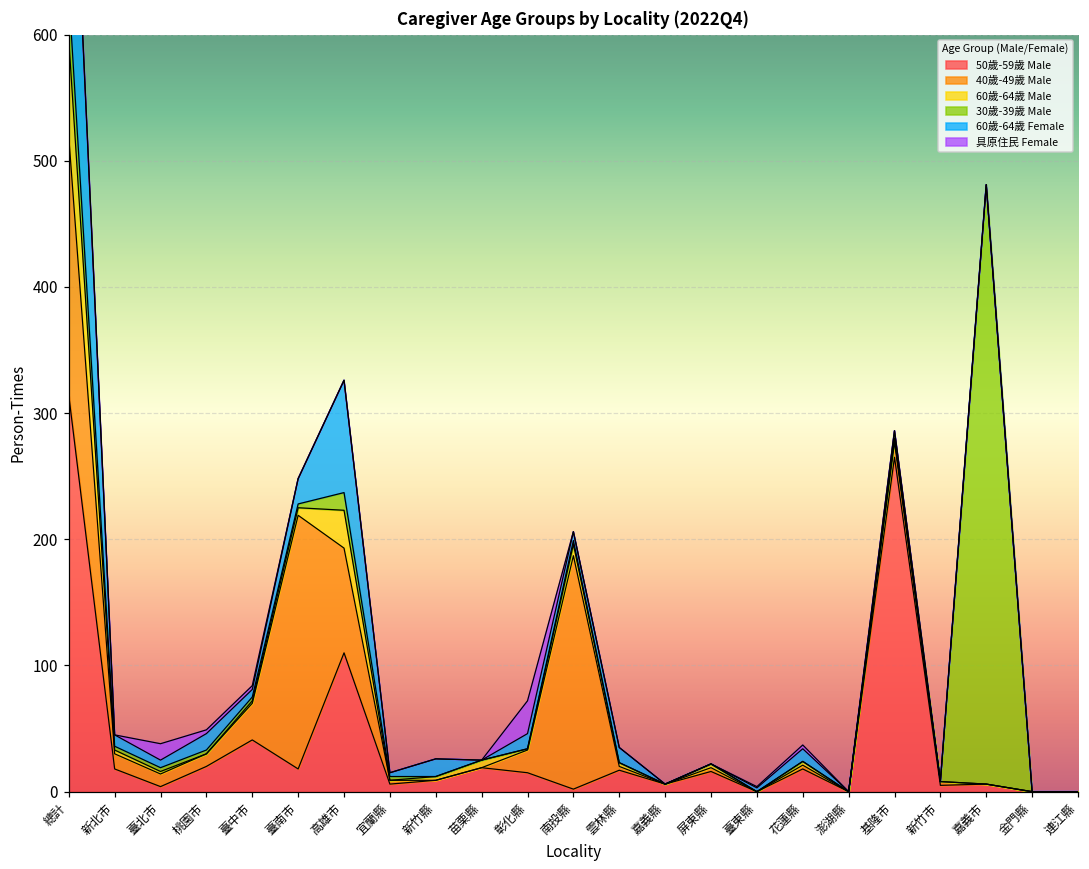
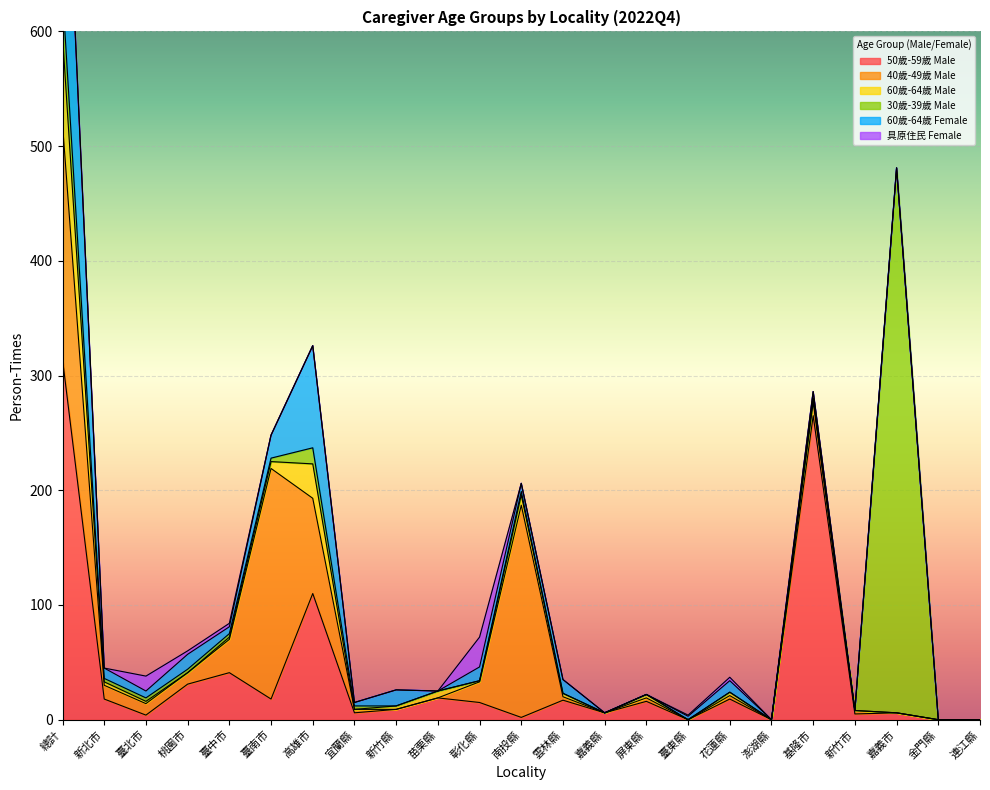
50歲-59歲 Male, 桃園市: 20 -> 31
